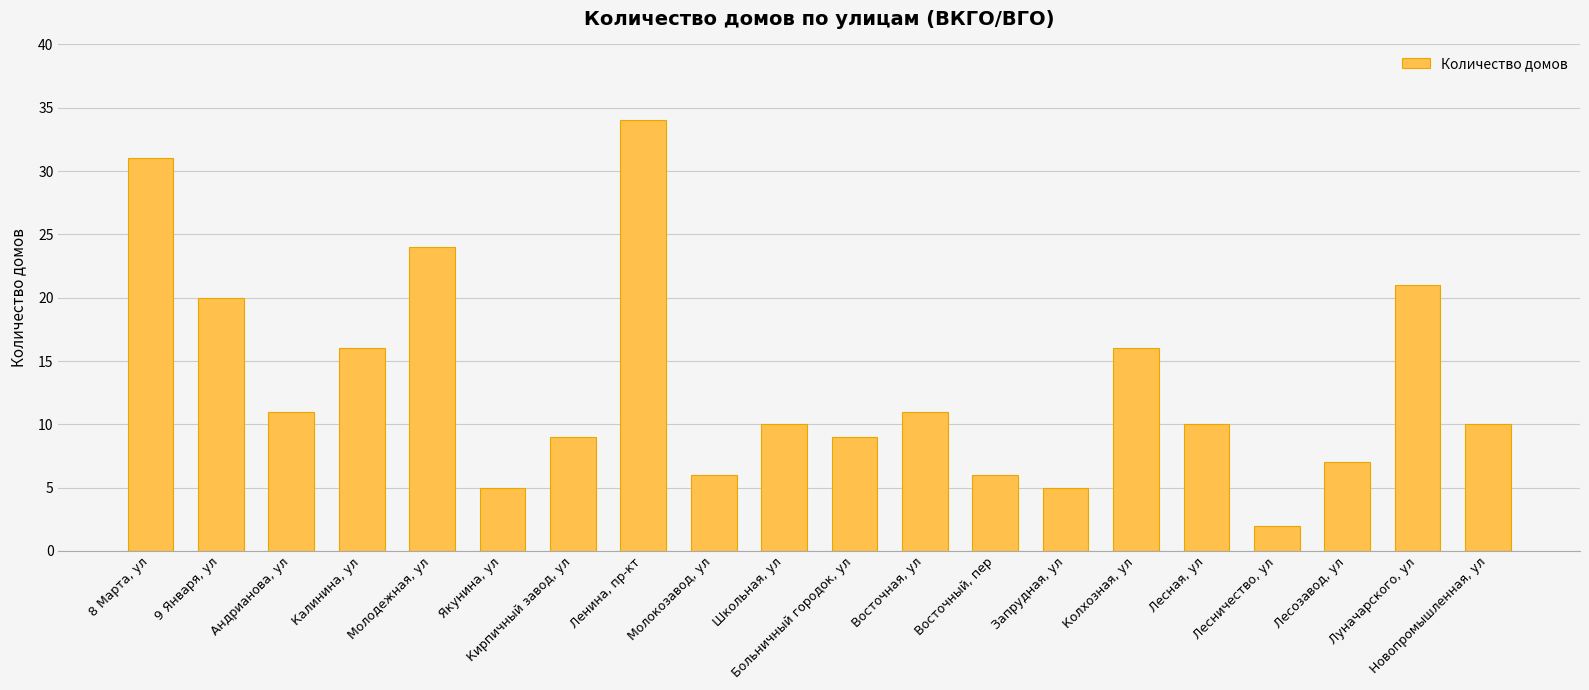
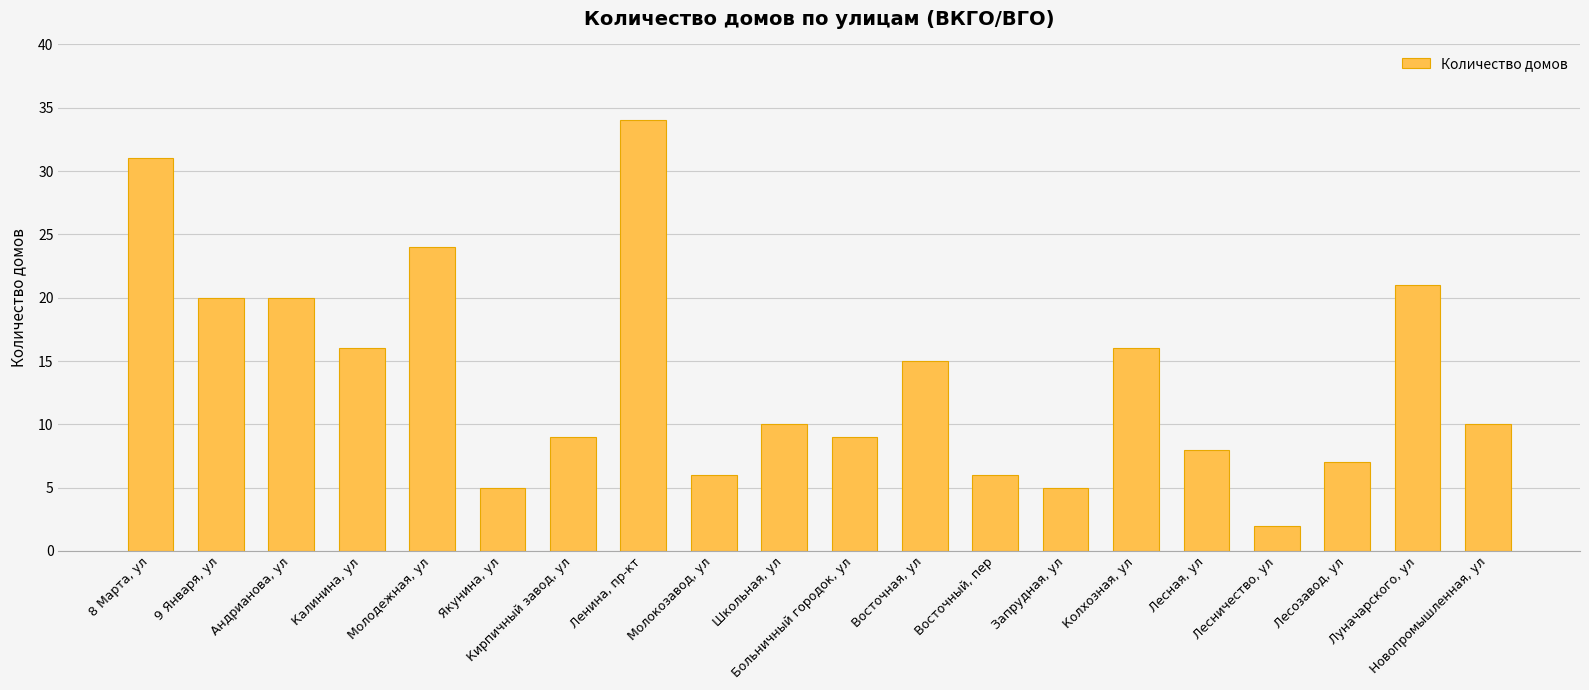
Андрианова, ул: 11 -> 20
Восточная, ул: 11 -> 15
Лесная, ул: 10 -> 8
